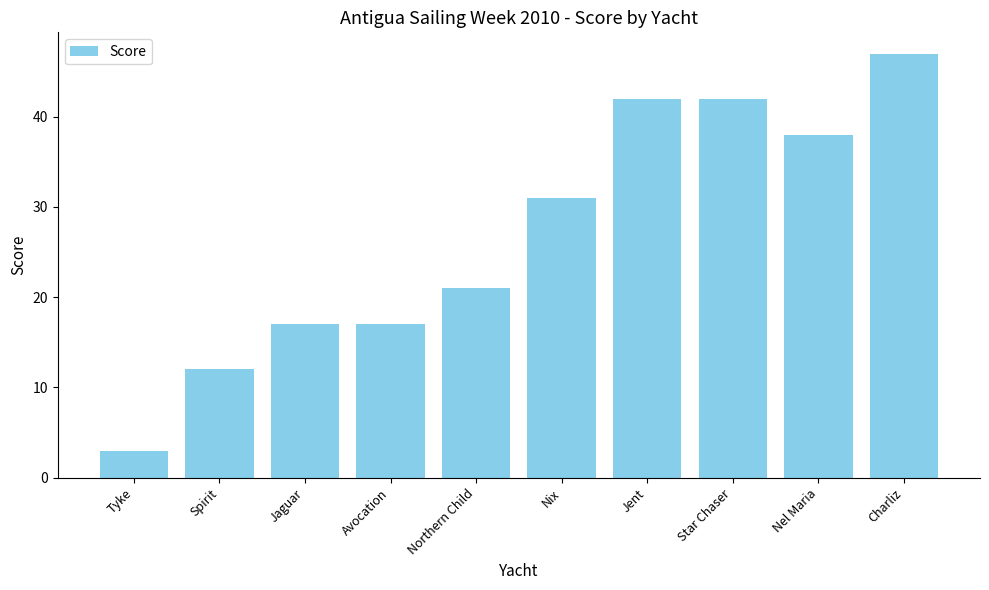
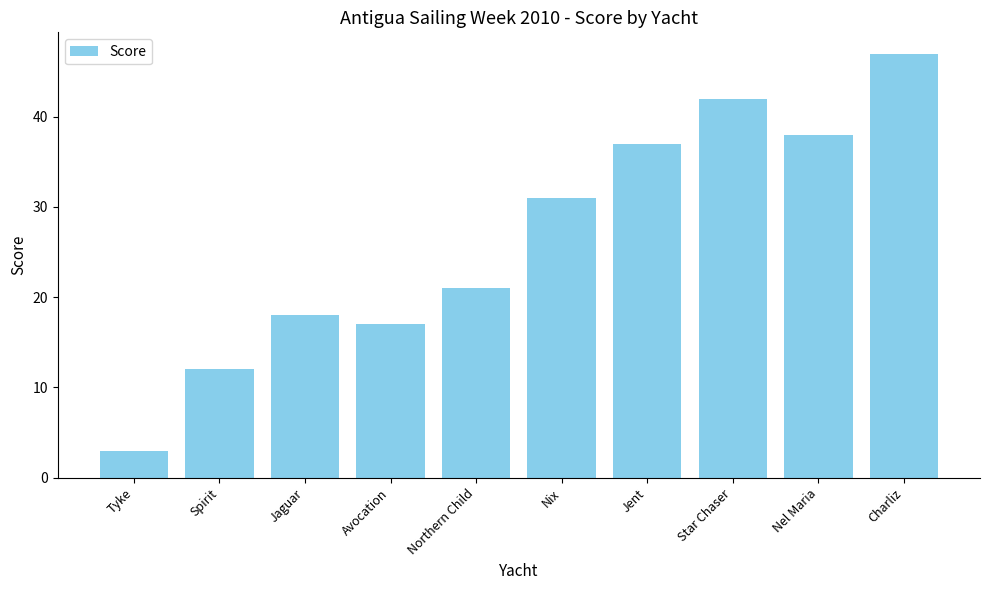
Jaguar: 17 -> 18
Jent: 42 -> 37
